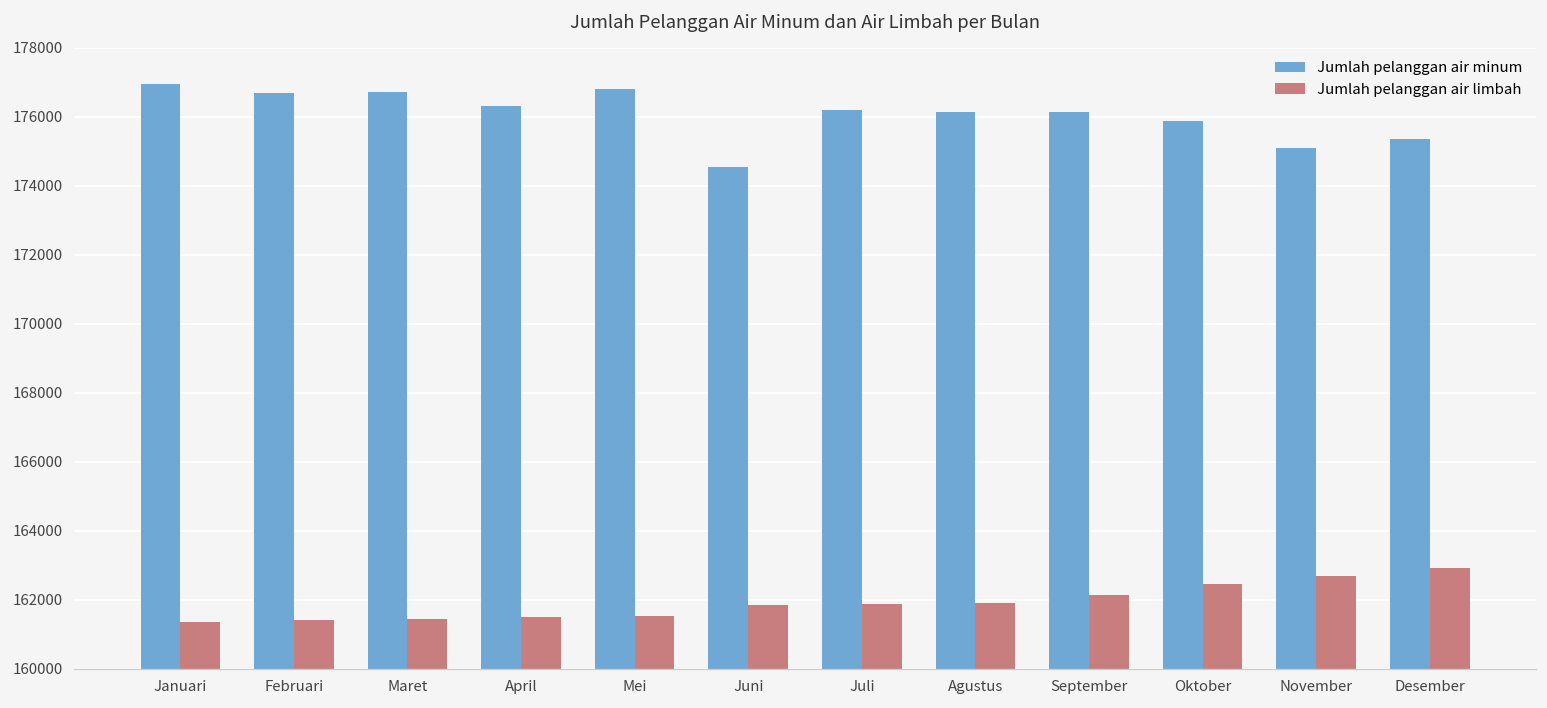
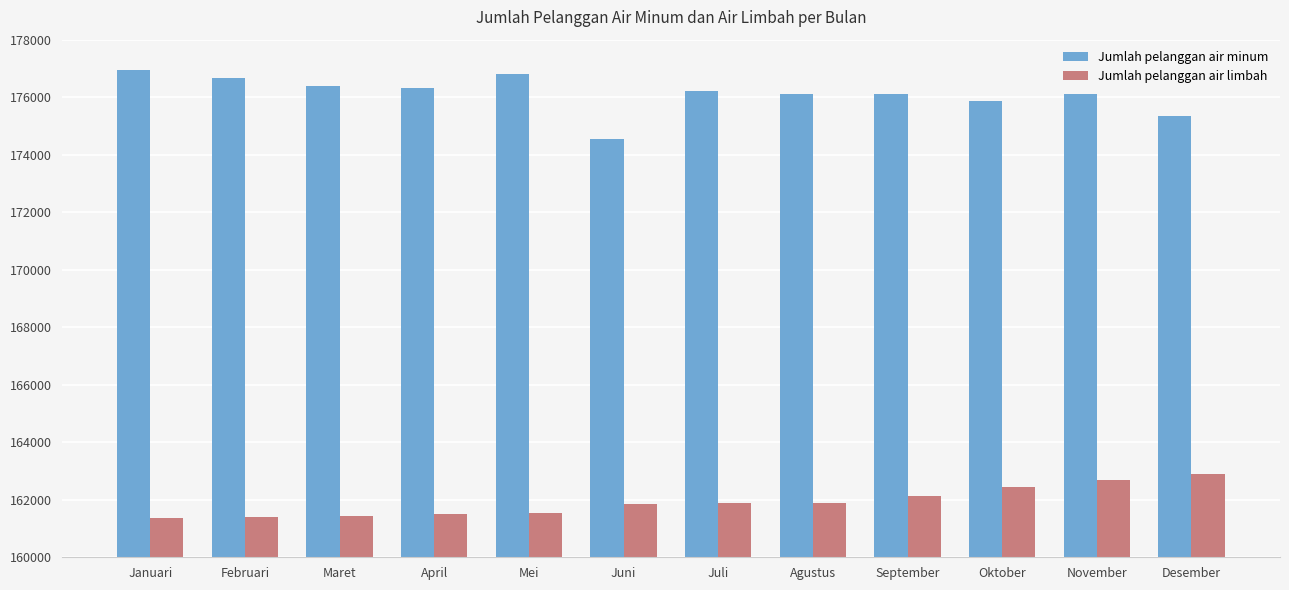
Jumlah pelanggan air minum, Maret: 176700 -> 176400
Jumlah pelanggan air minum, November: 175100 -> 176100
